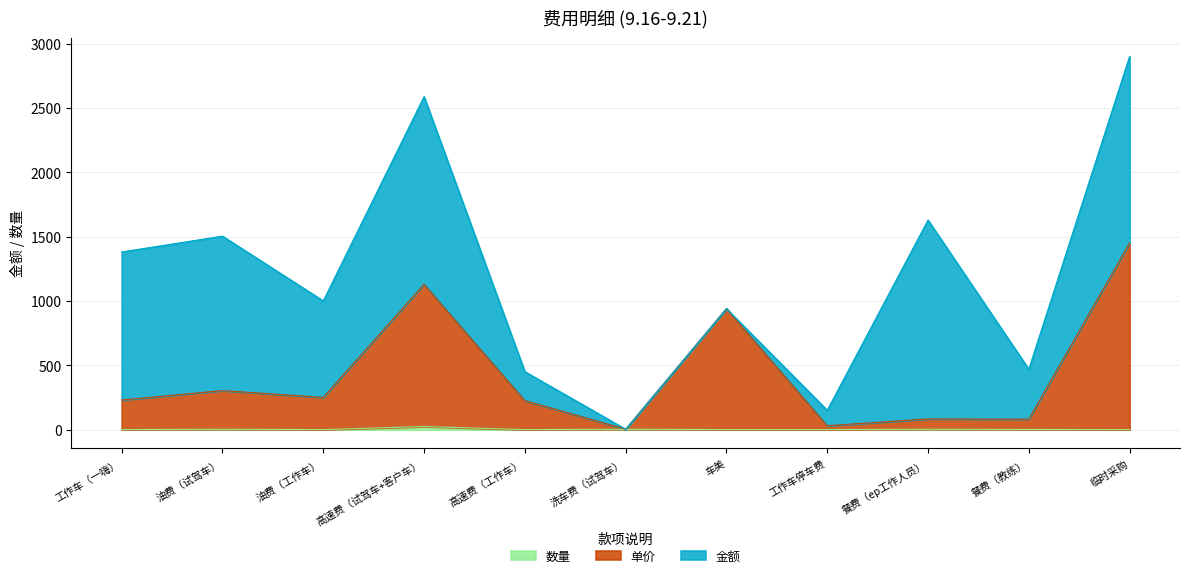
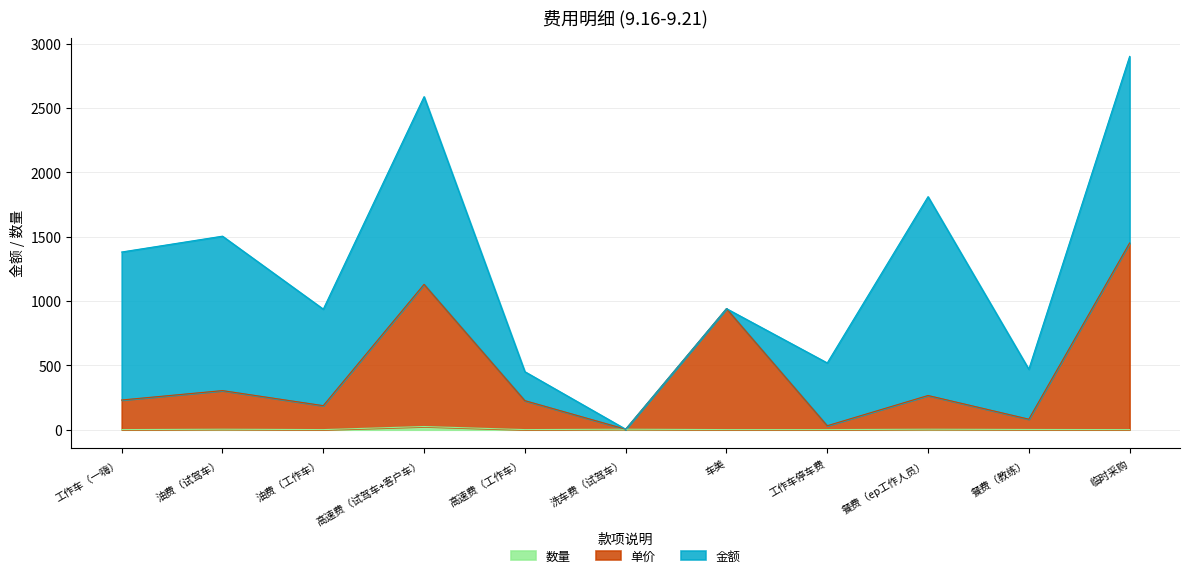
单价, 油费（工作车）: 250 -> 190
金额, 工作车停车费: 120 -> 490
单价, 餐费（ep工作人员）: 80 -> 260
